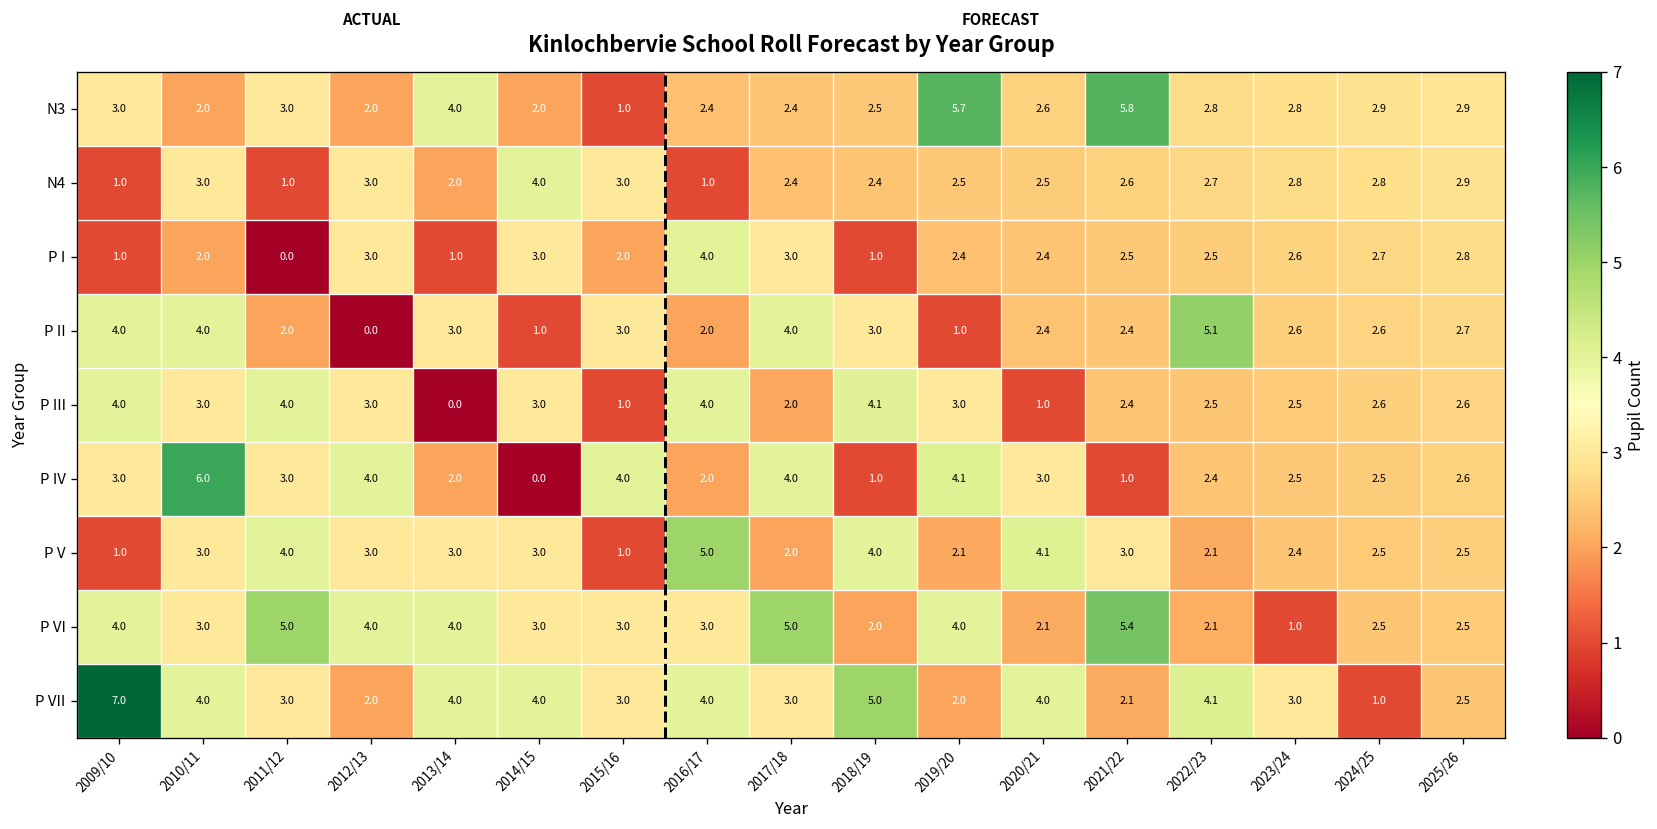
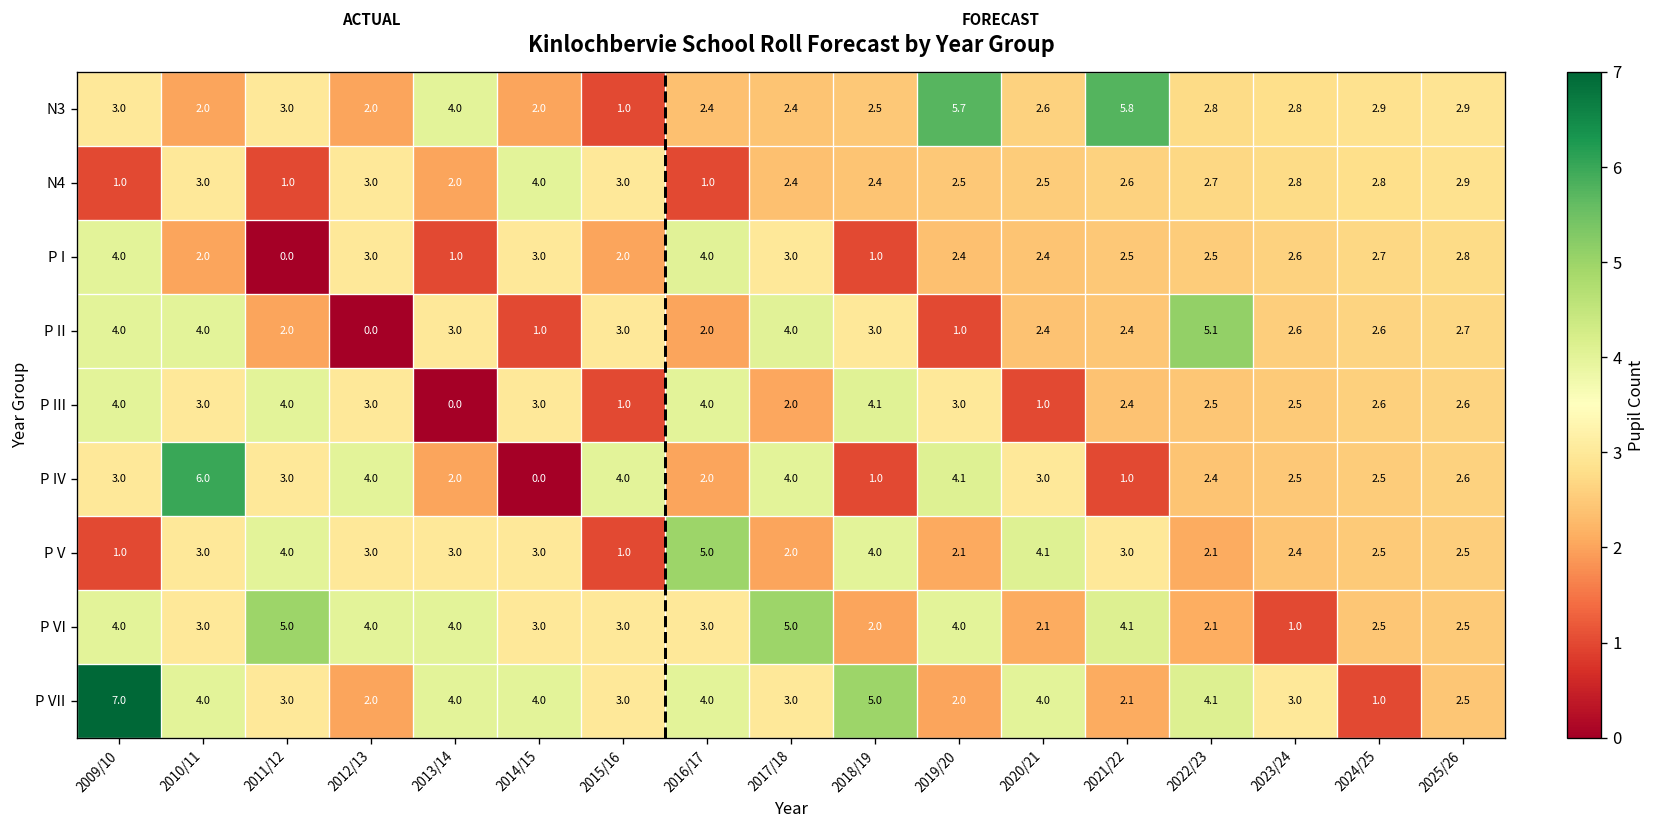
P I, 2009/10: 1.0 -> 4.0
P VI, 2021/22: 5.4 -> 4.1
